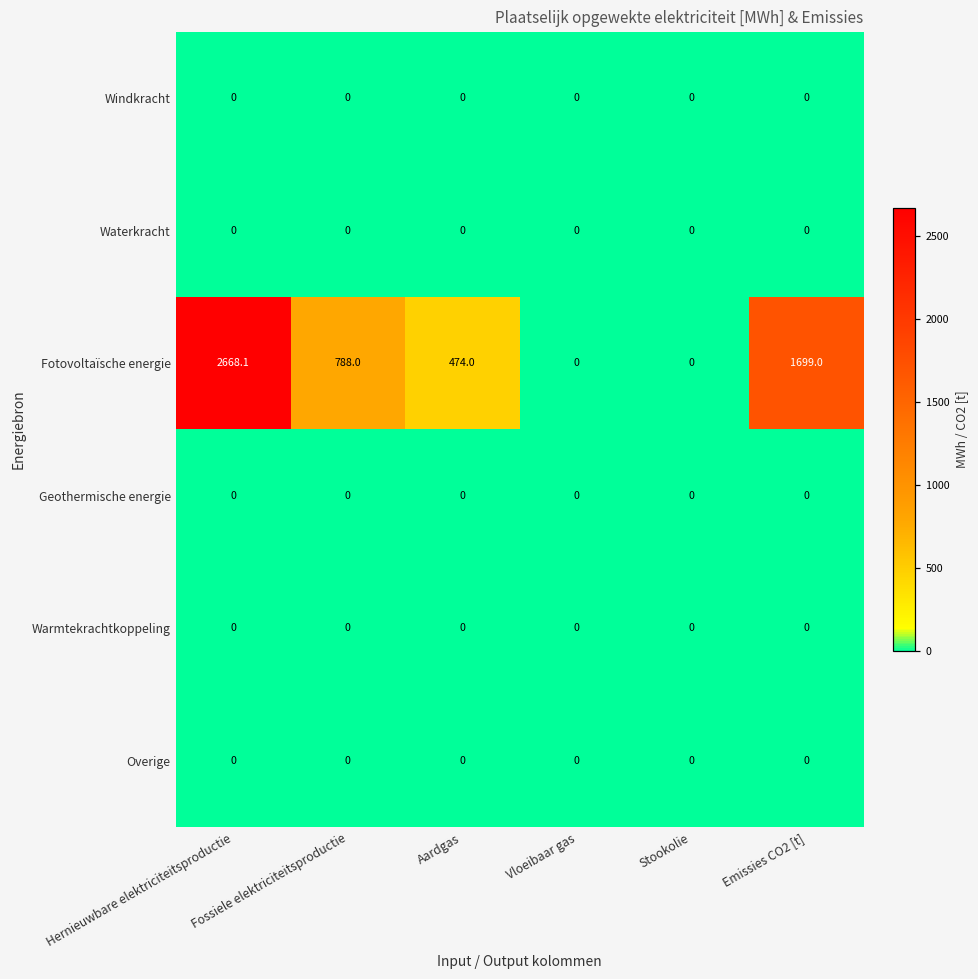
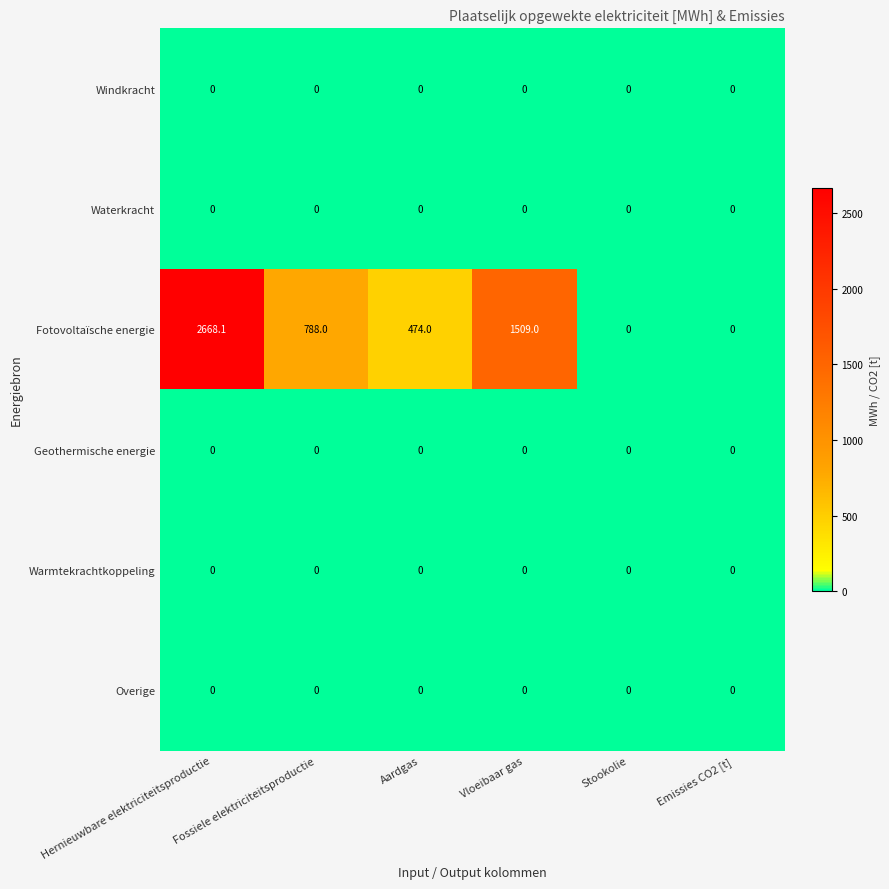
Fotovoltaïsche energie, Vloeibaar gas: 0 -> 1509.0
Fotovoltaïsche energie, Emissies CO2 [t]: 1699.0 -> 0
